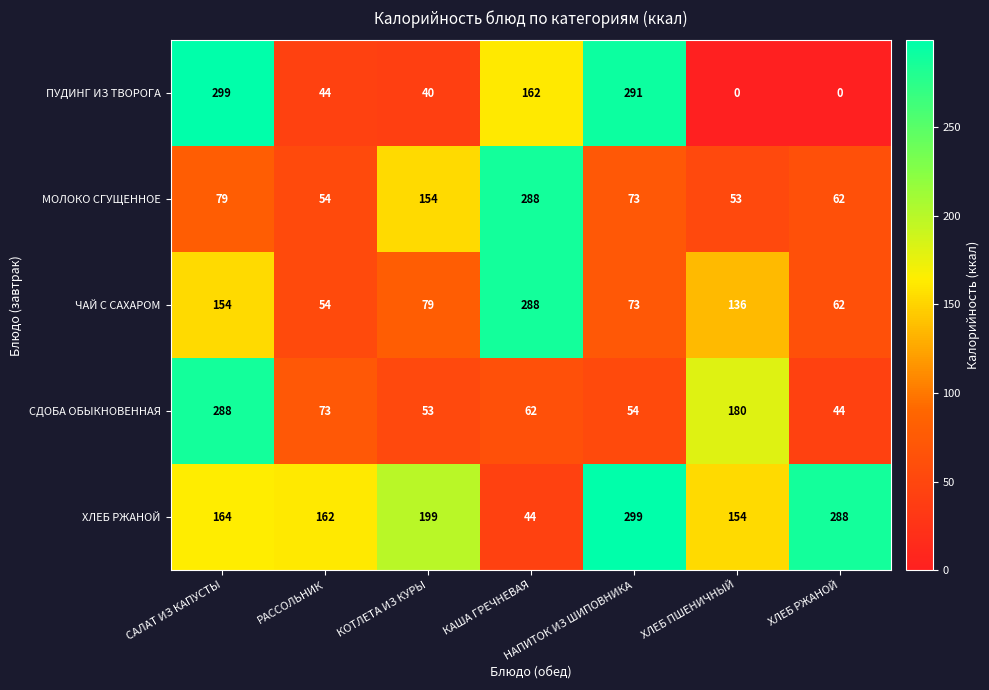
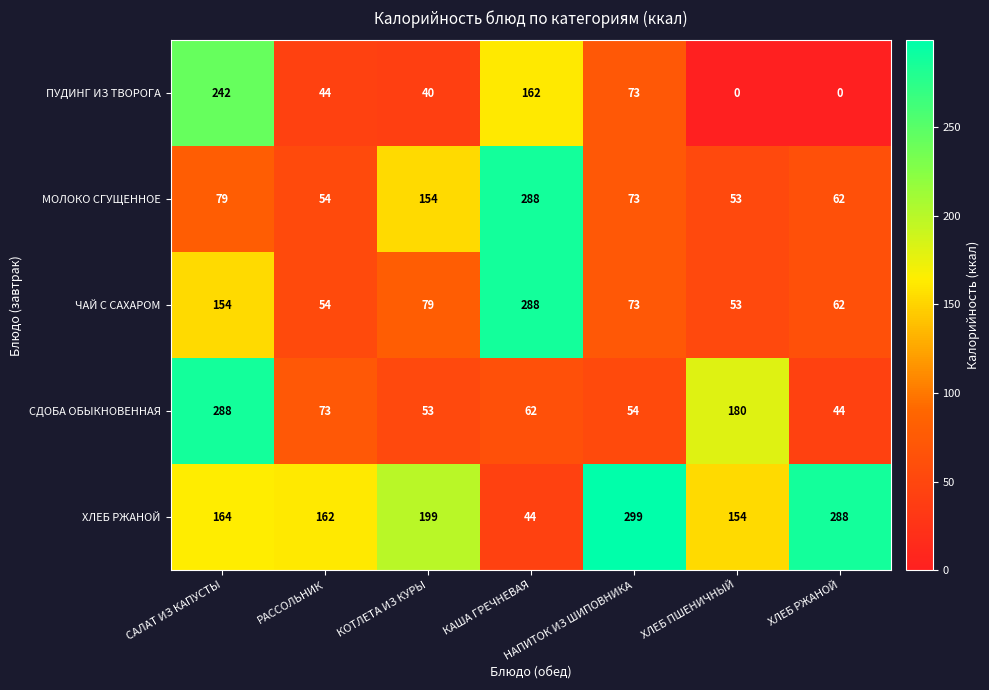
ПУДИНГ ИЗ ТВОРОГА, САЛАТ ИЗ КАПУСТЫ: 299 -> 242
ПУДИНГ ИЗ ТВОРОГА, НАПИТОК ИЗ ШИПОВНИКА: 291 -> 73
ЧАЙ С САХАРОМ, ХЛЕБ ПШЕНИЧНЫЙ: 136 -> 53
